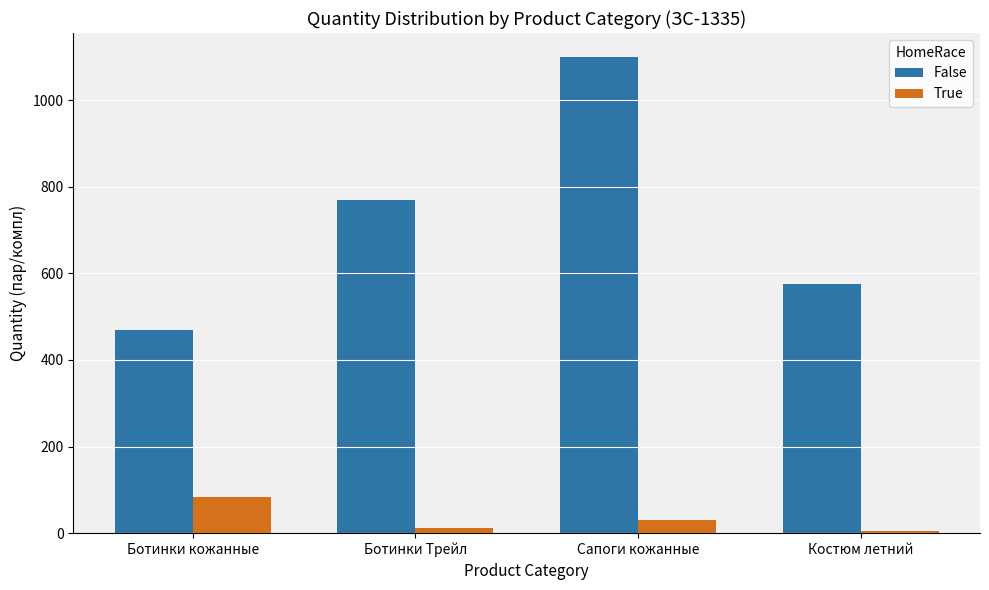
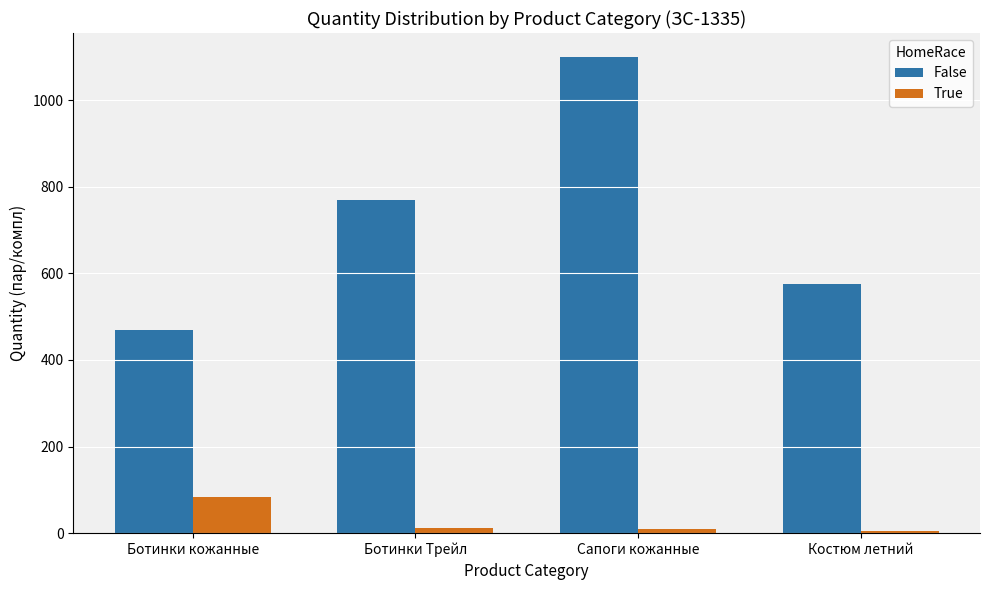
True, Сапоги кожанные: 30 -> 10
